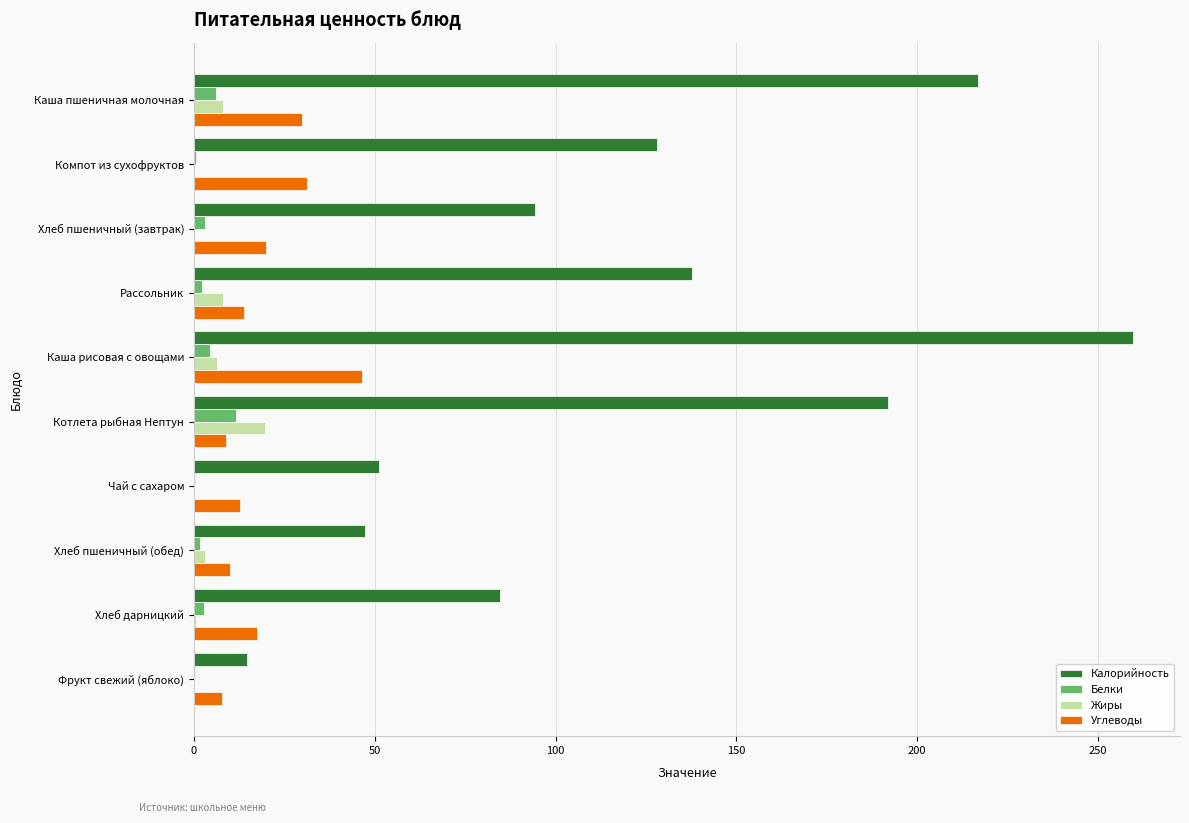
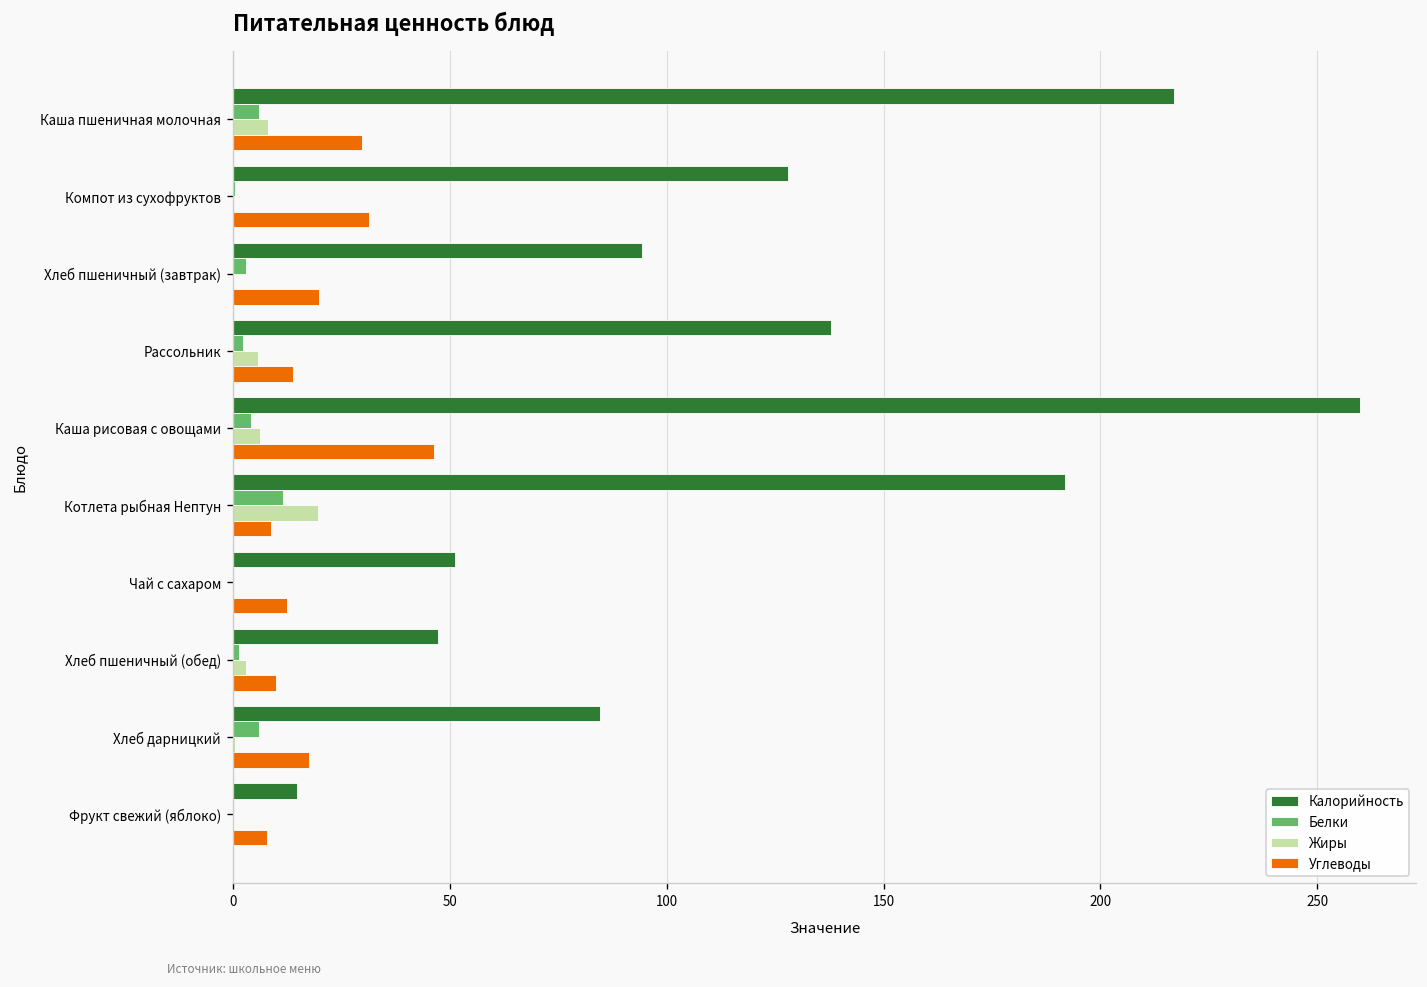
Жиры, Рассольник: 8 -> 6
Белки, Хлеб дарницкий: 3 -> 6
